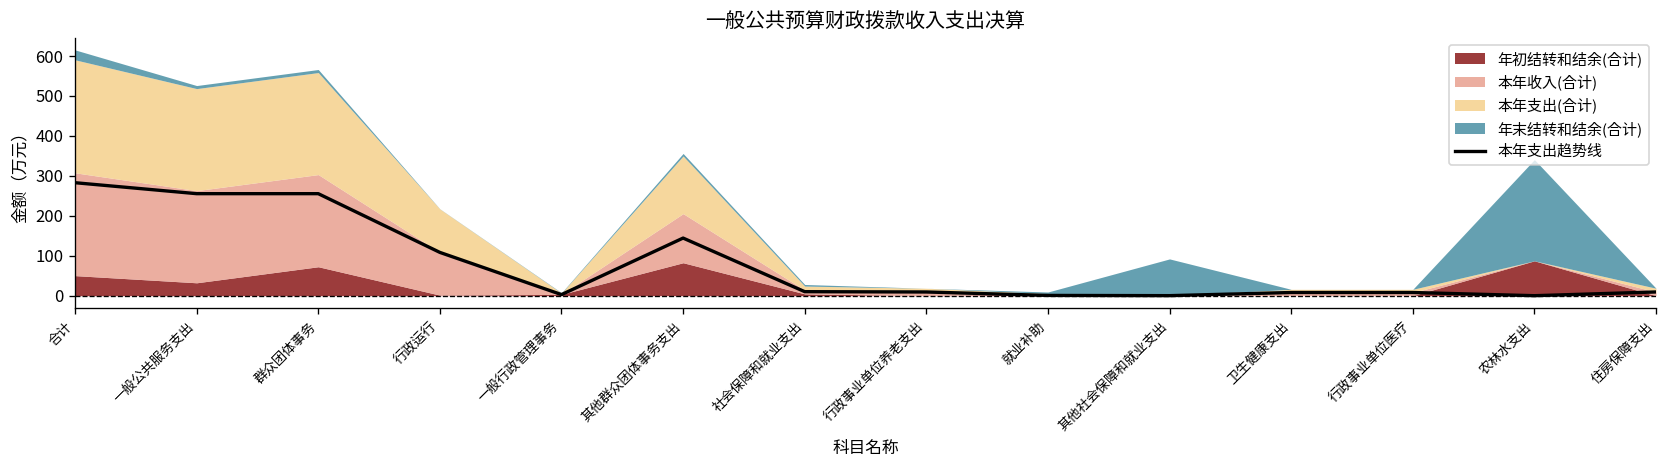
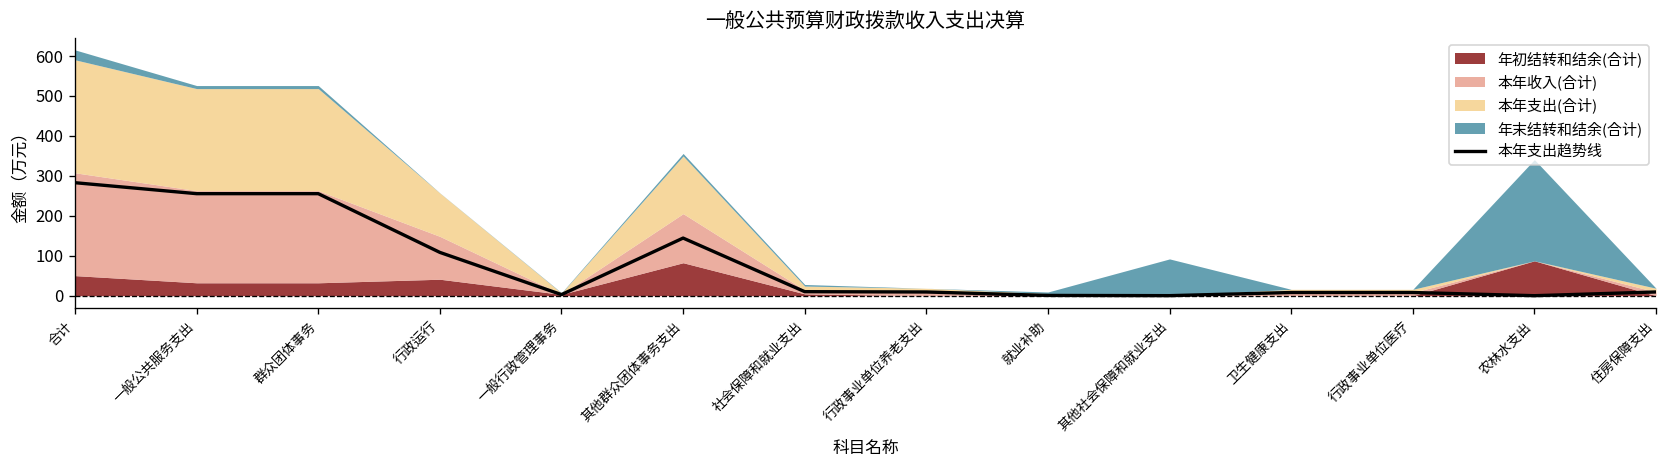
年初结转和结余(合计), 群众团体事务: 70 -> 30
年初结转和结余(合计), 行政运行: 0 -> 40
